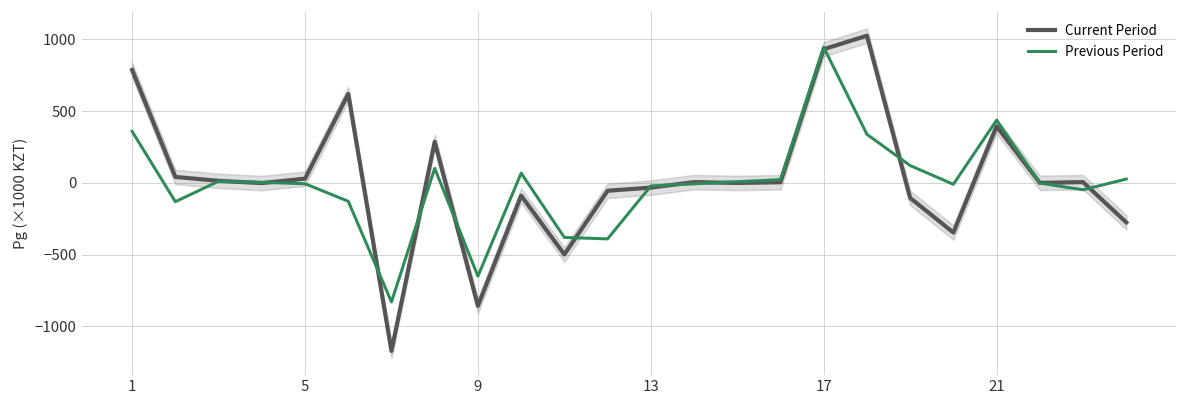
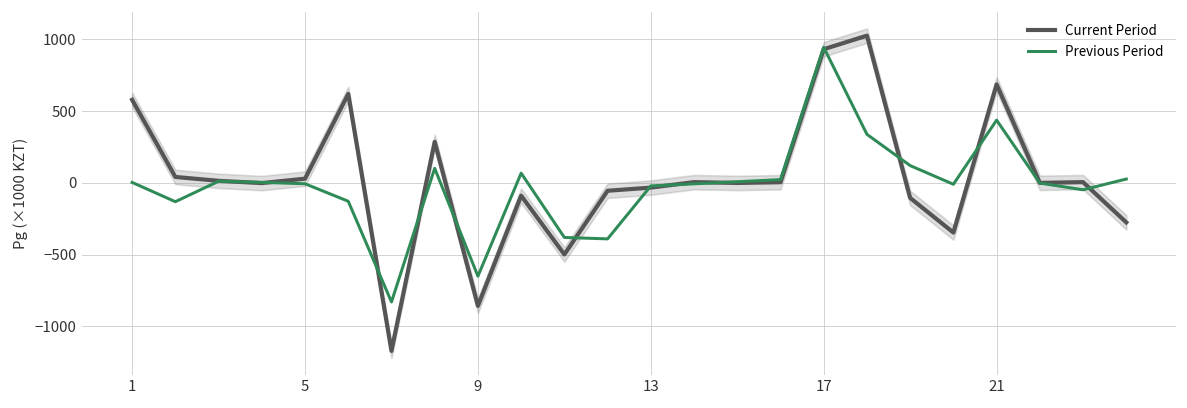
Current Period, 1: 790 -> 580
Previous Period, 1: 360 -> 0
Current Period, 21: 390 -> 690
